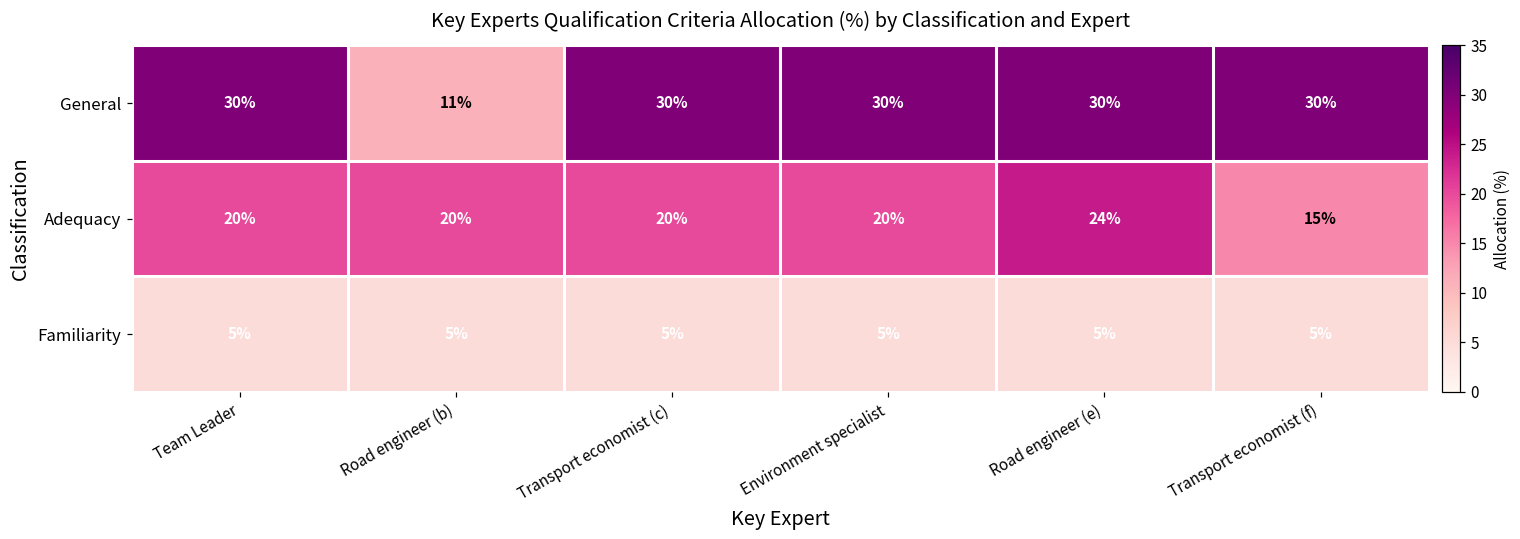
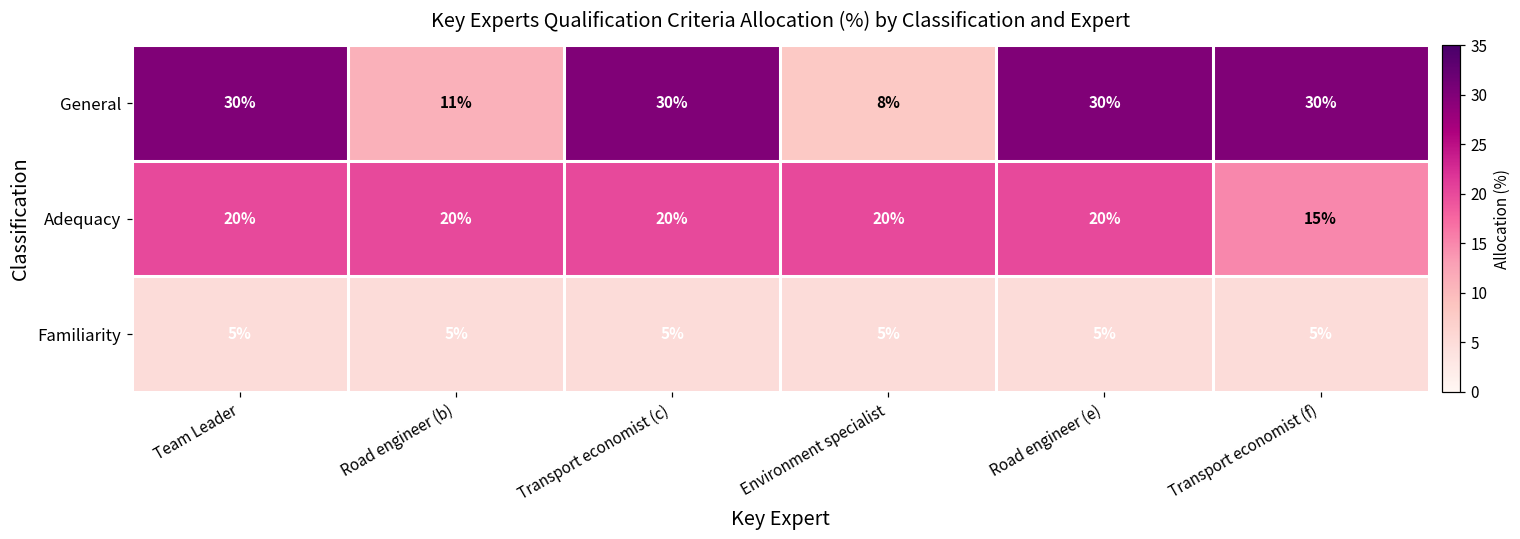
General, Environment specialist: 30% -> 8%
Adequacy, Road engineer (e): 24% -> 20%
